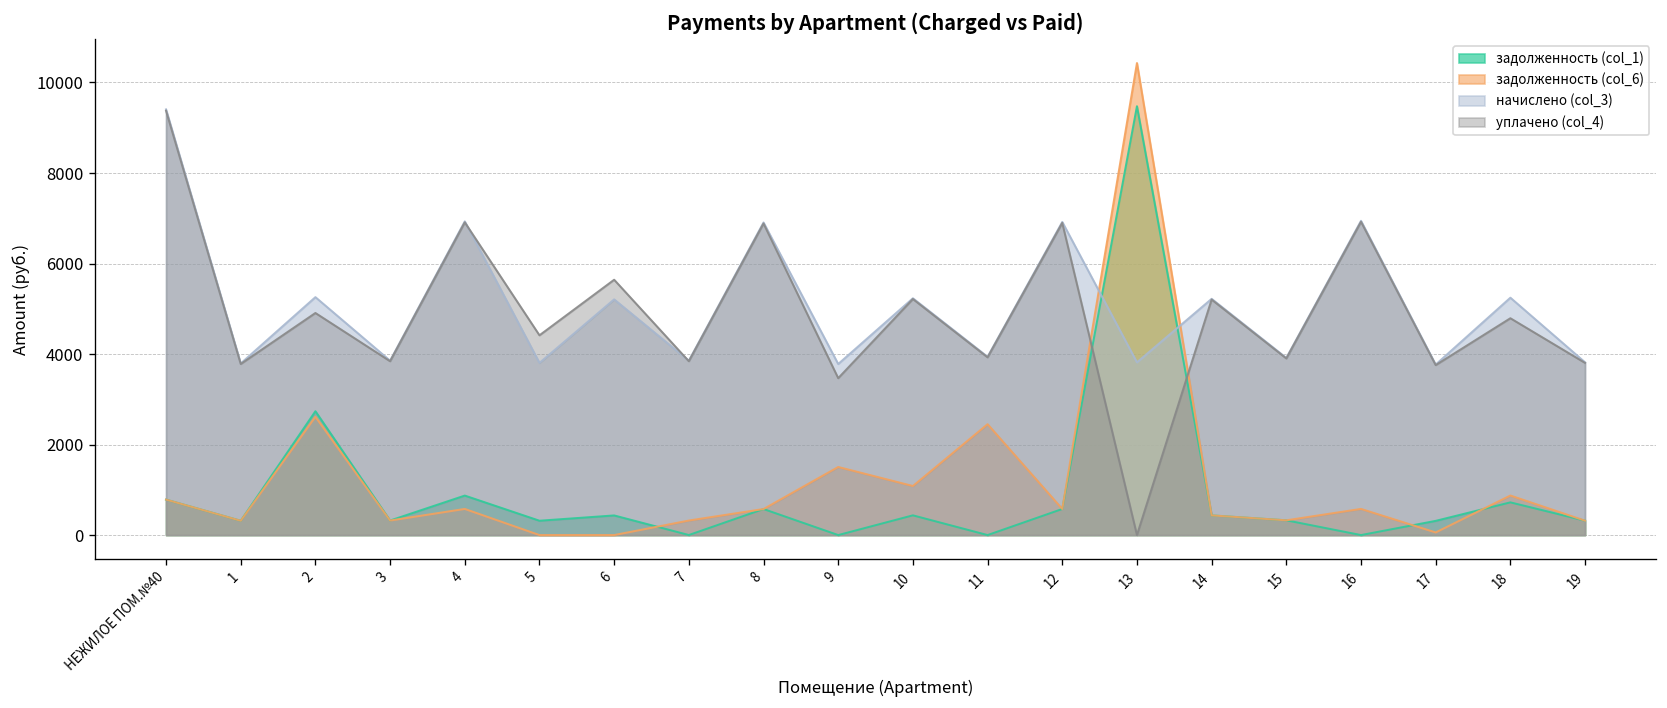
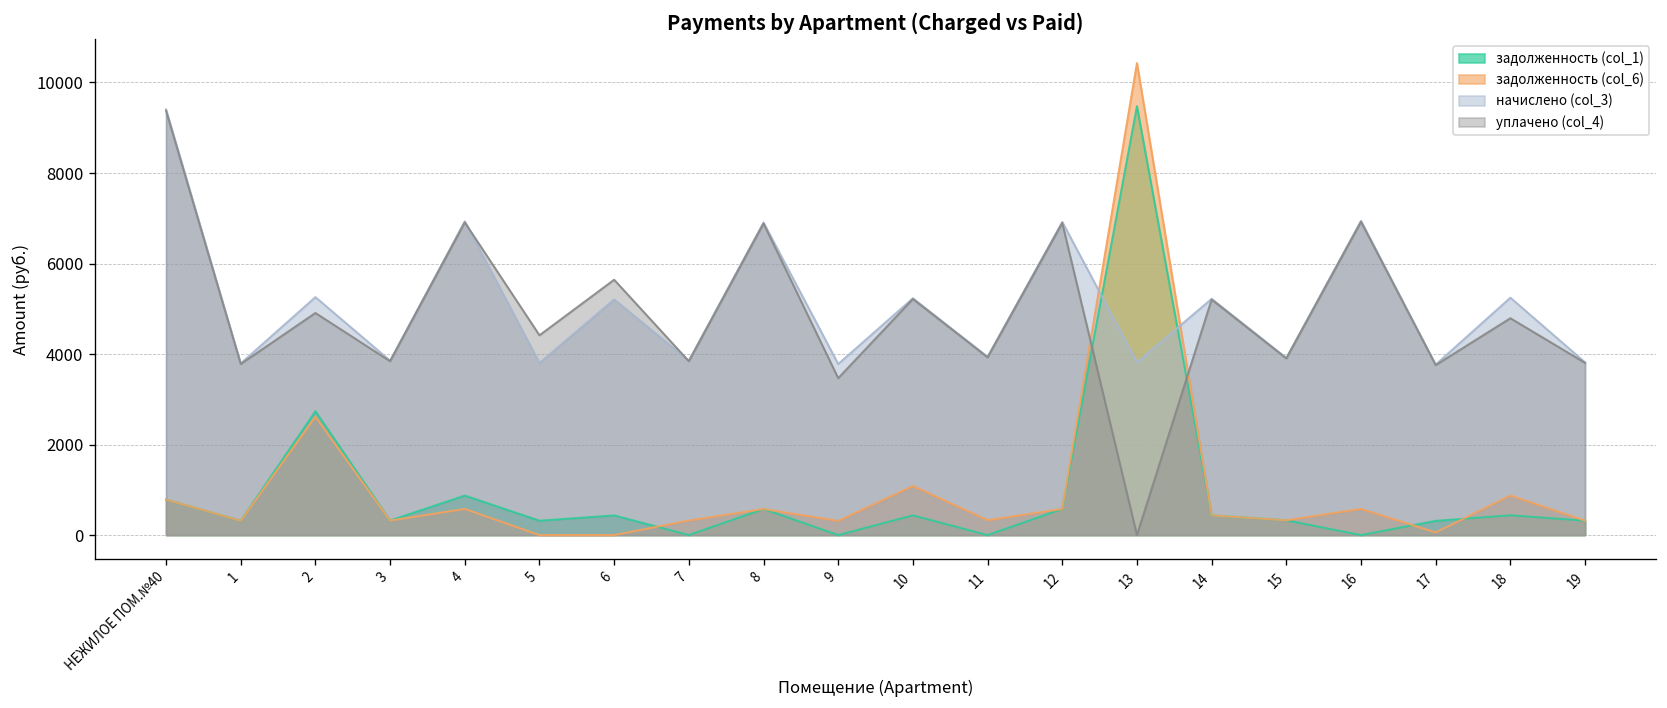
задолженность (col_6), 9: 1500 -> 300
задолженность (col_6), 11: 2400 -> 300
задолженность (col_1), 18: 700 -> 400
